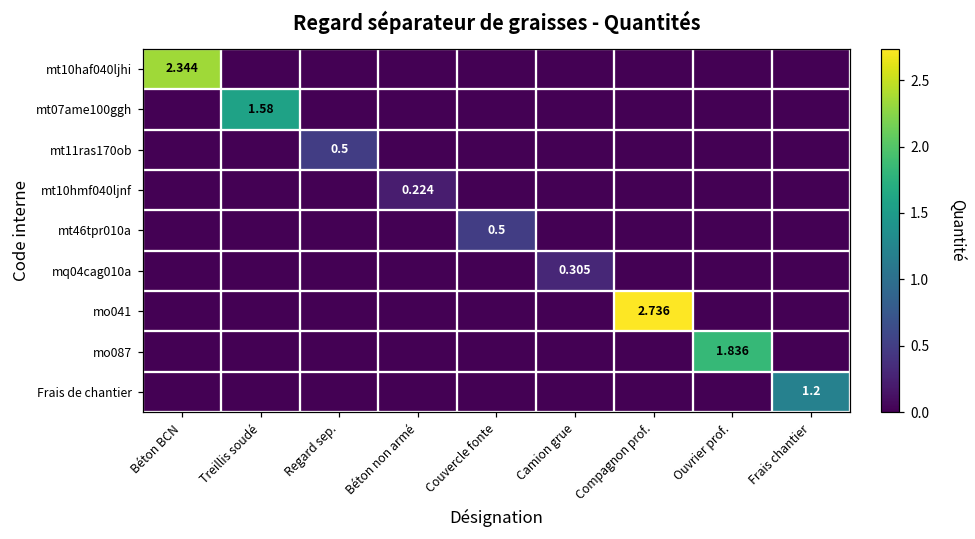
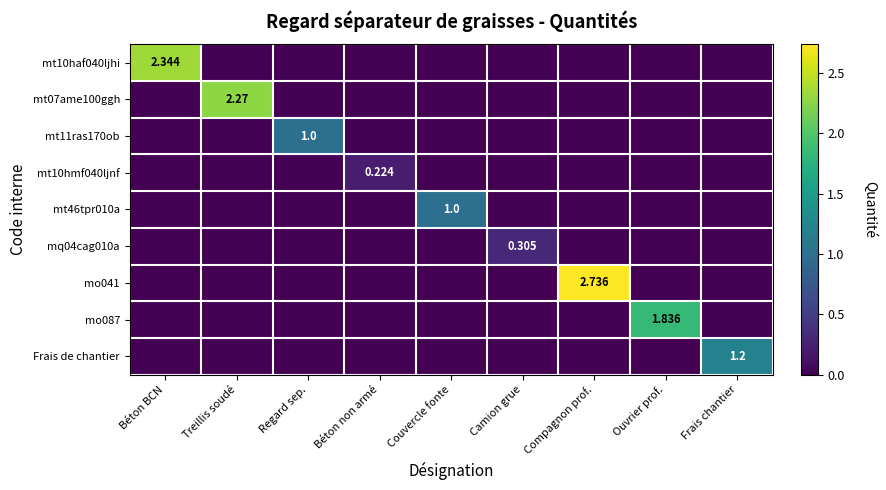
mt07ame100ggh, Treillis soudé: 1.58 -> 2.27
mt11ras170ob, Regard sep.: 0.5 -> 1.0
mt46tpr010a, Couvercle fonte: 0.5 -> 1.0
